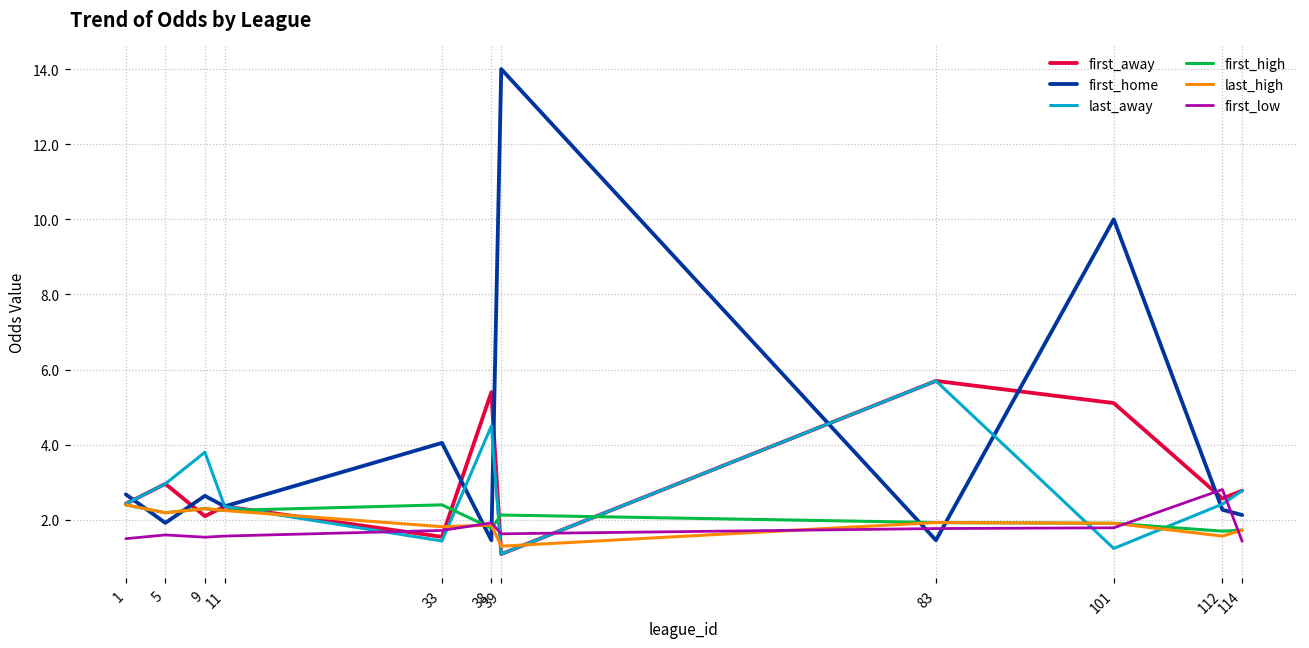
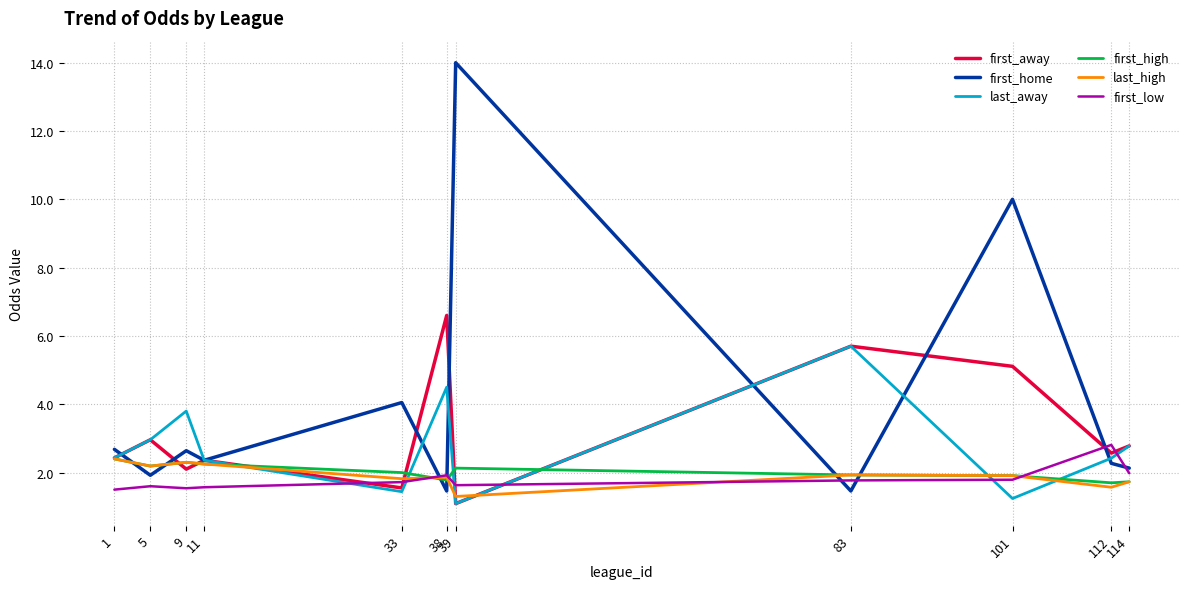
first_high, 33: 2.4 -> 2.0
first_away, 38: 5.4 -> 6.6
first_low, 114: 1.4 -> 2.0
